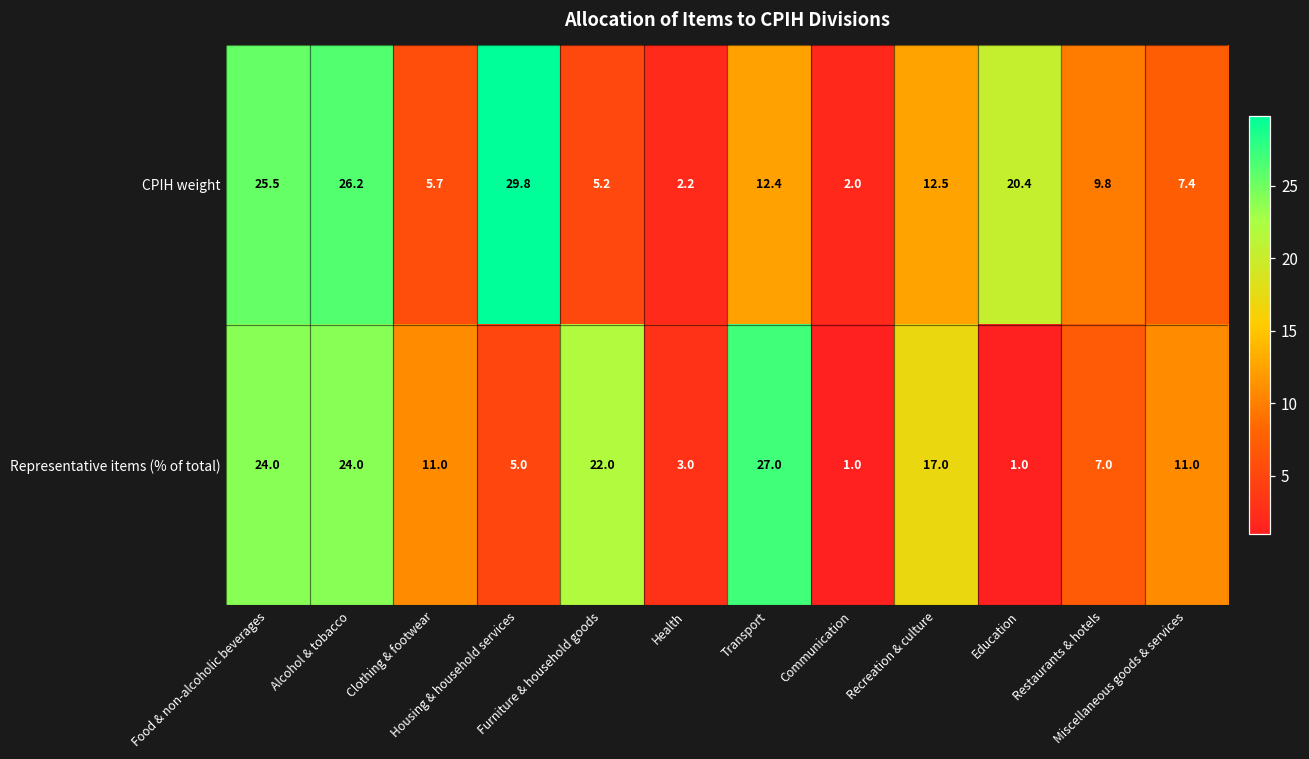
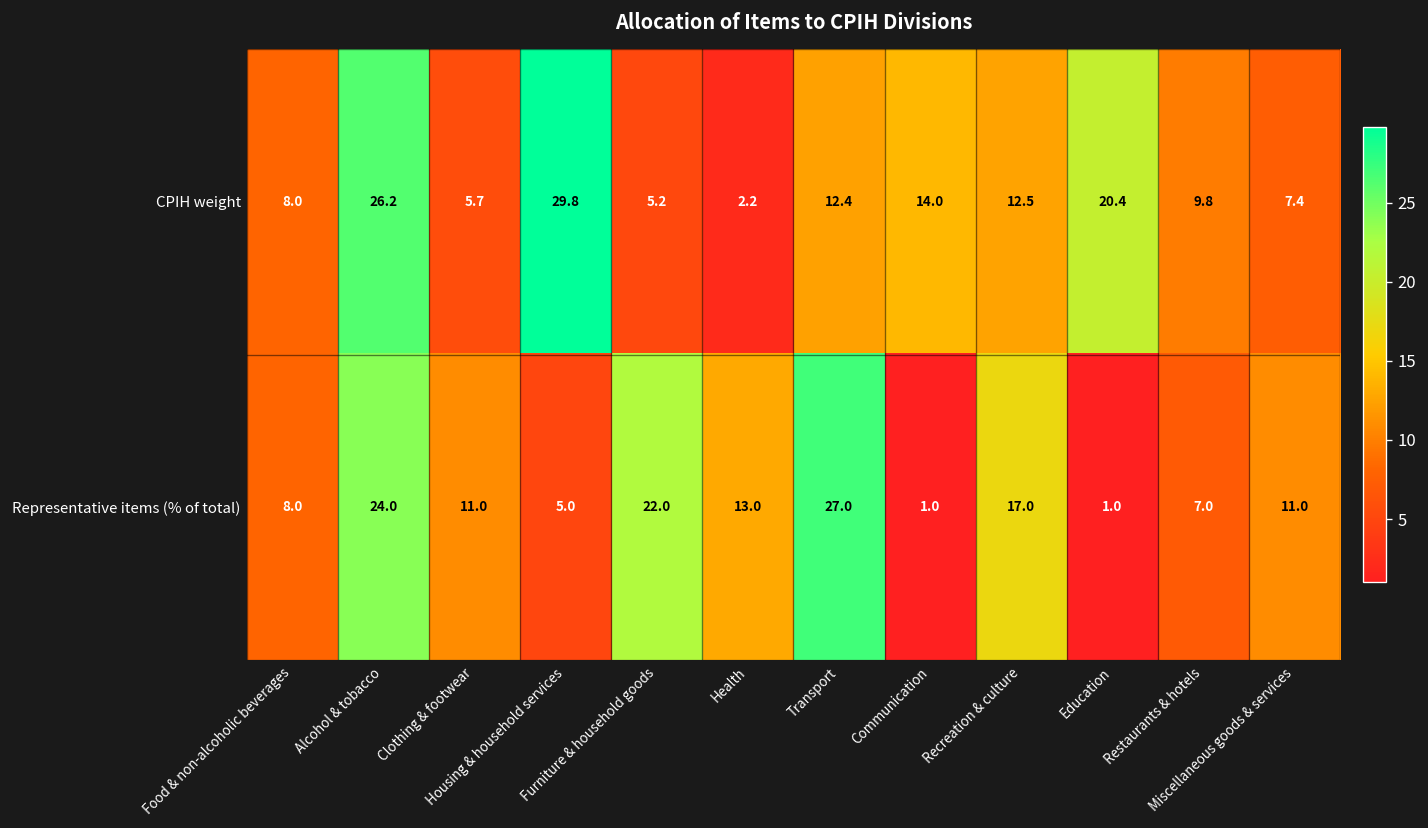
CPIH weight, Food & non-alcoholic beverages: 25.5 -> 8.0
CPIH weight, Communication: 2.0 -> 14.0
Representative items (% of total), Food & non-alcoholic beverages: 24.0 -> 8.0
Representative items (% of total), Health: 3.0 -> 13.0
